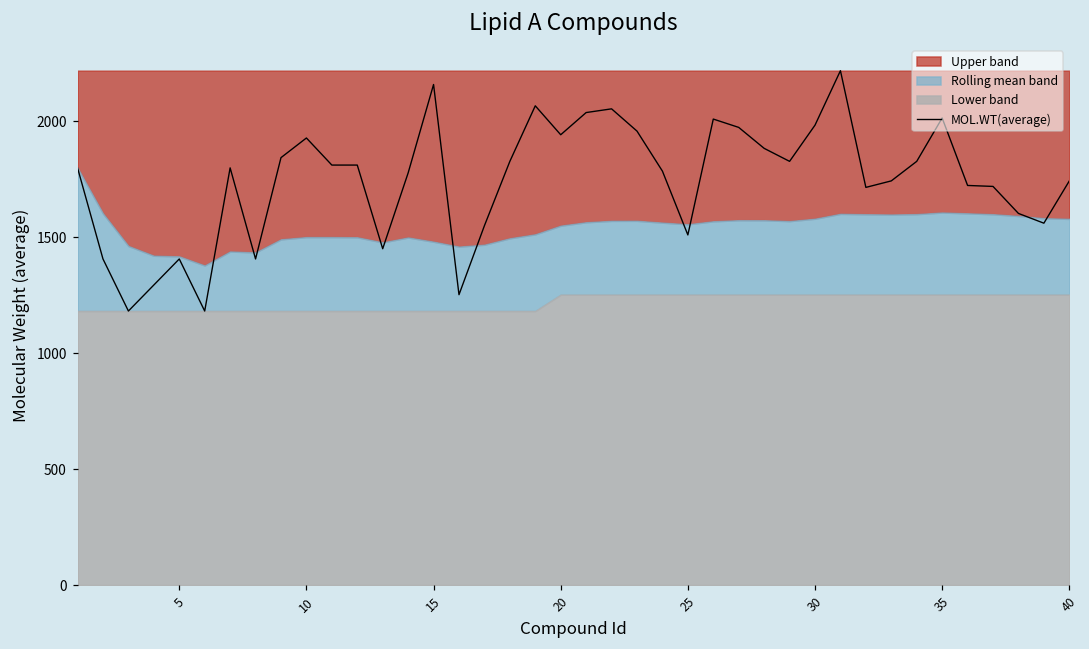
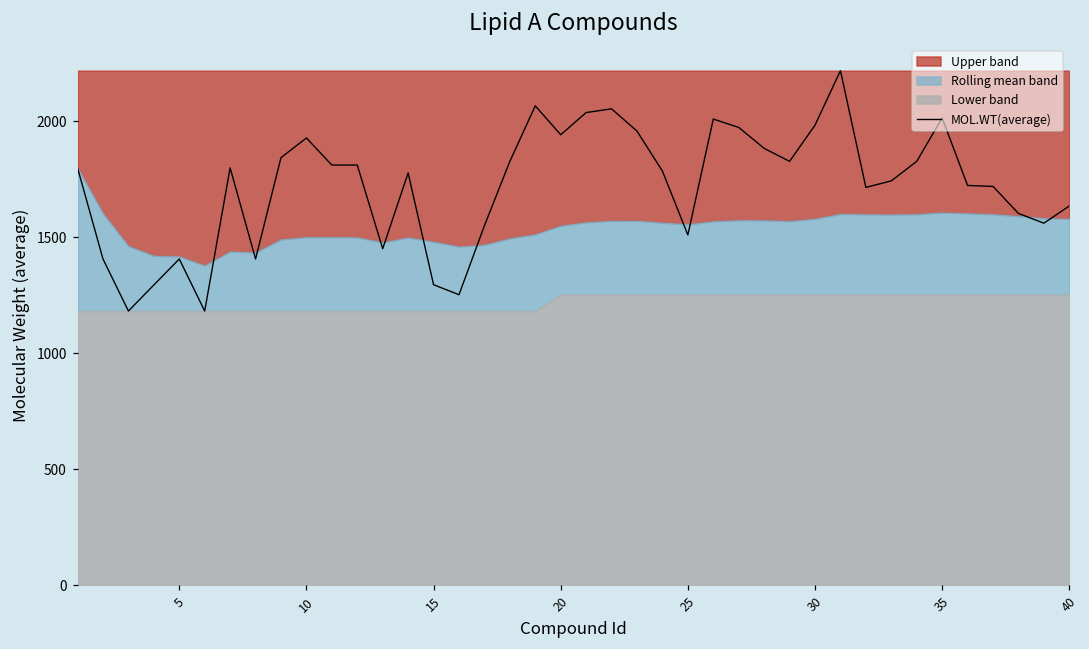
MOL.WT(average), 15: 2160 -> 1290
MOL.WT(average), 40: 1740 -> 1630
